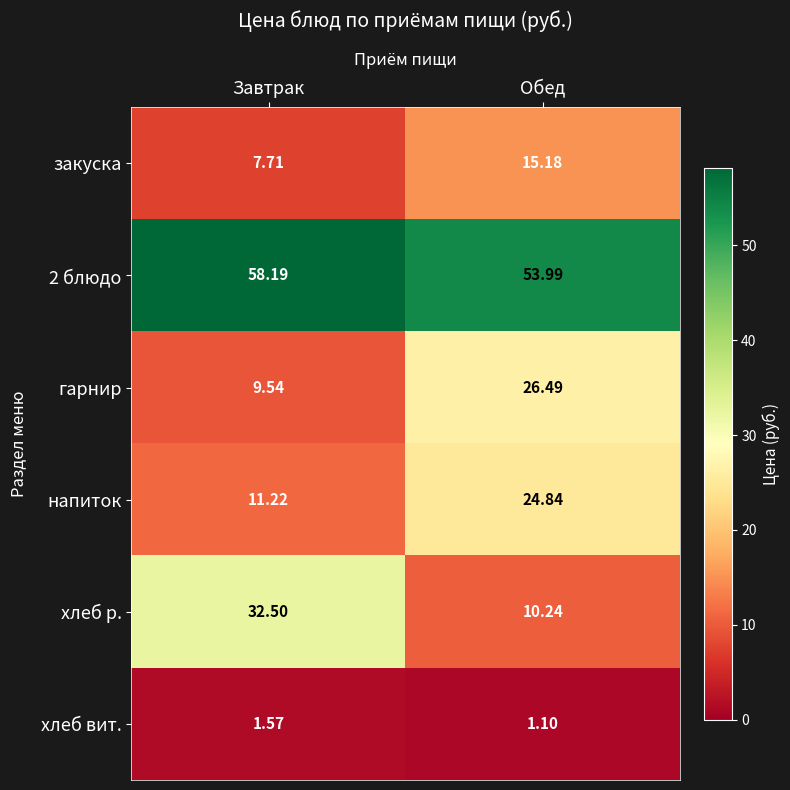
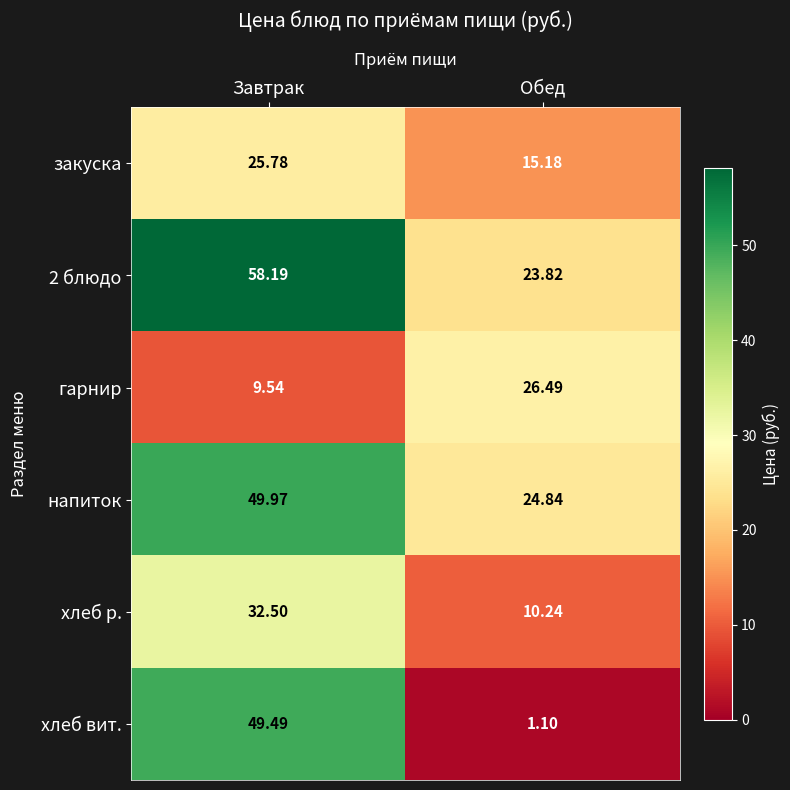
закуска, Завтрак: 7.71 -> 25.78
2 блюдо, Обед: 53.99 -> 23.82
напиток, Завтрак: 11.22 -> 49.97
хлеб вит., Завтрак: 1.57 -> 49.49
